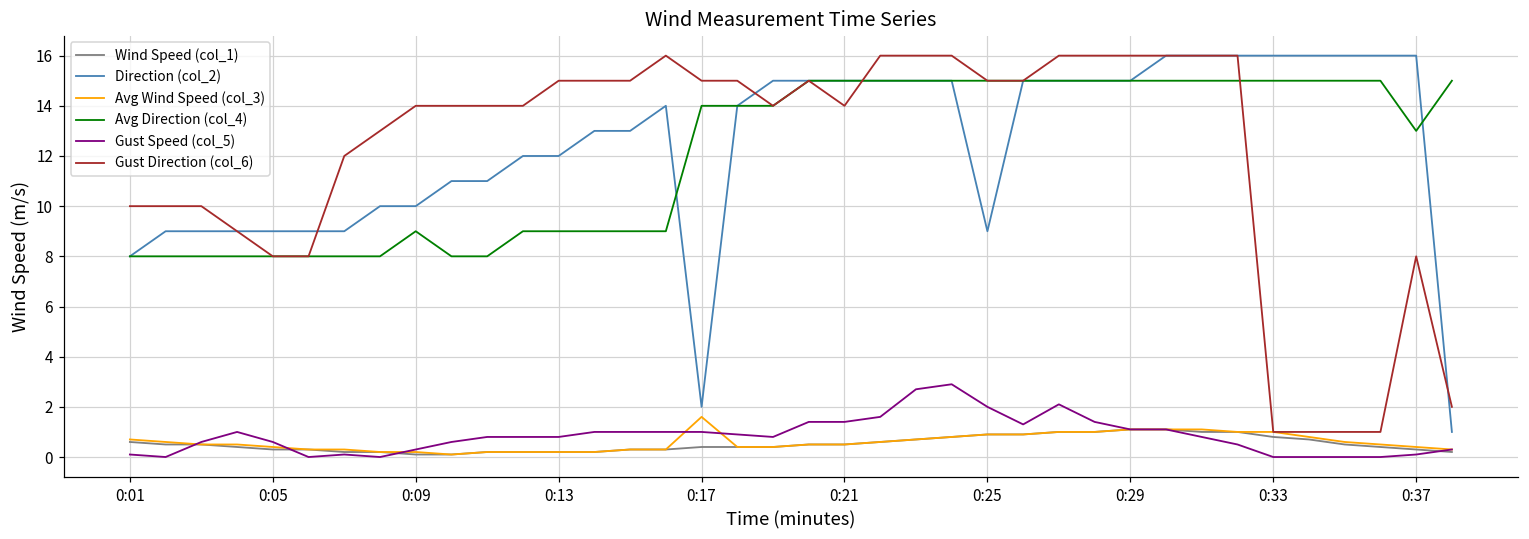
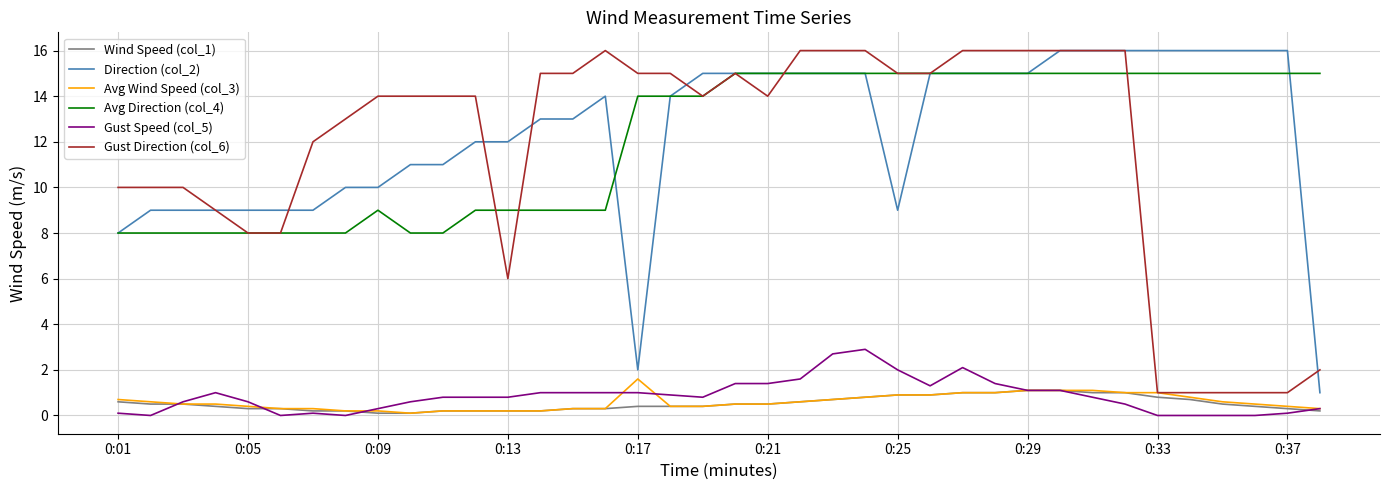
Gust Direction (col_6), 0:13: 15 -> 6
Avg Direction (col_4), 0:37: 13 -> 15
Gust Direction (col_6), 0:37: 8 -> 1
